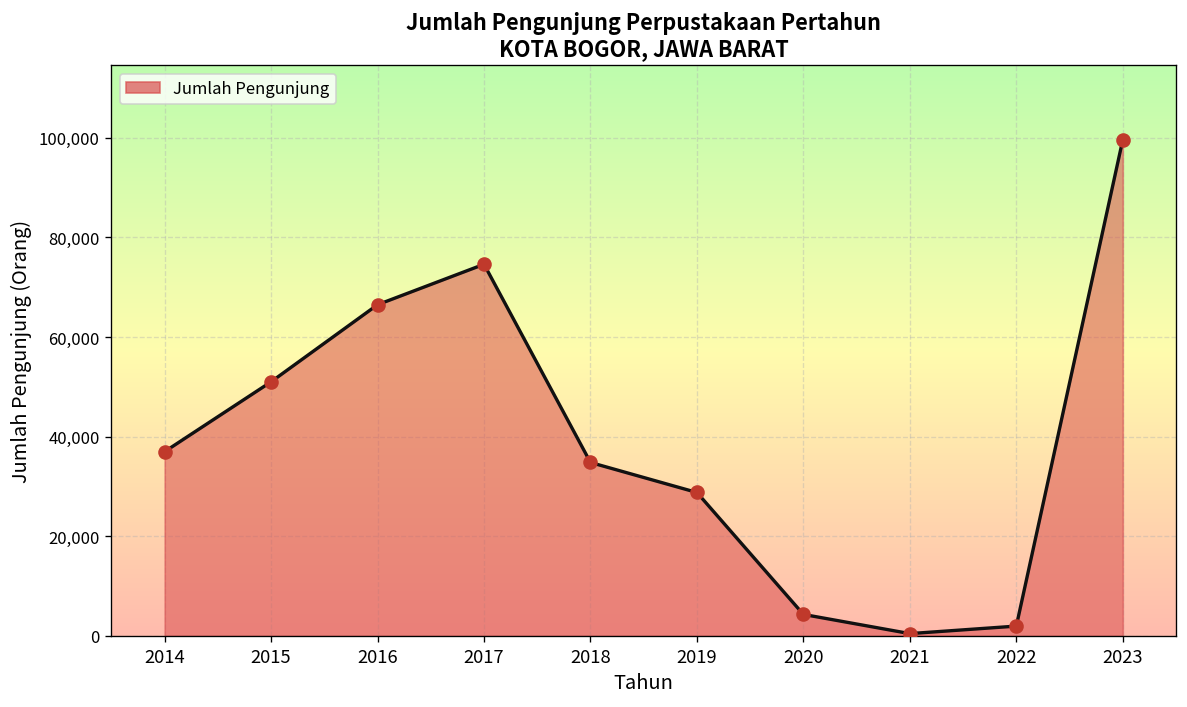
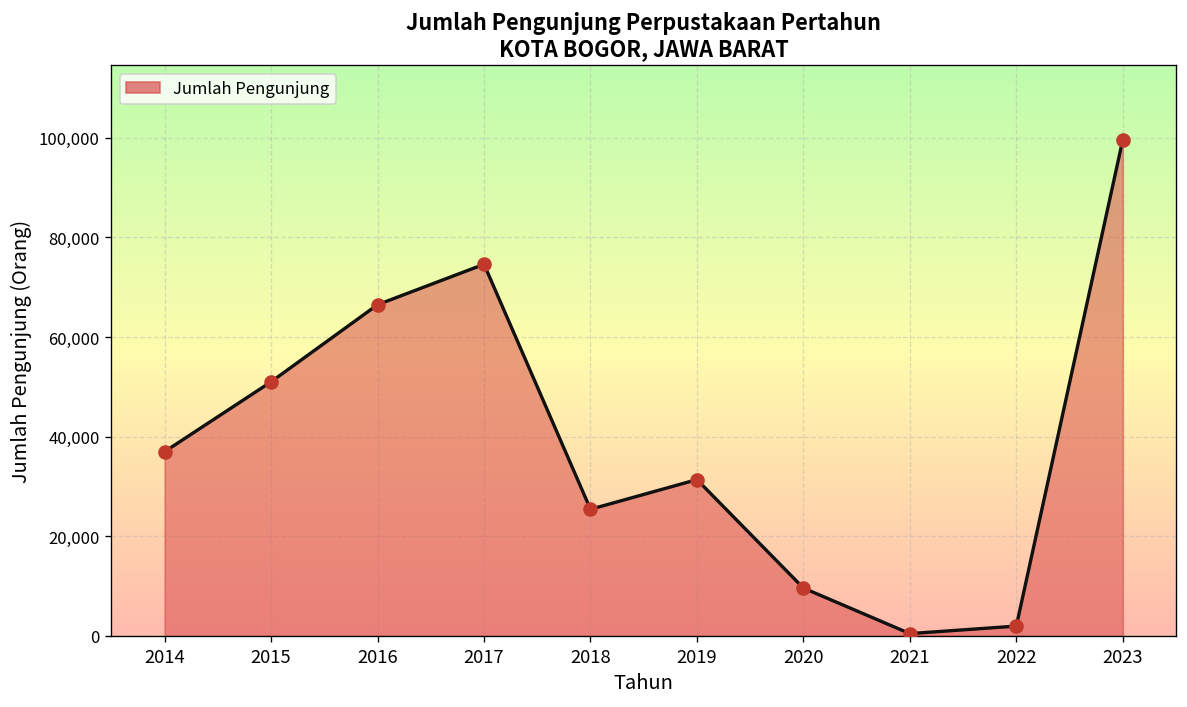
2018: 35,000 -> 25,000
2019: 29,000 -> 31,000
2020: 4,000 -> 10,000
